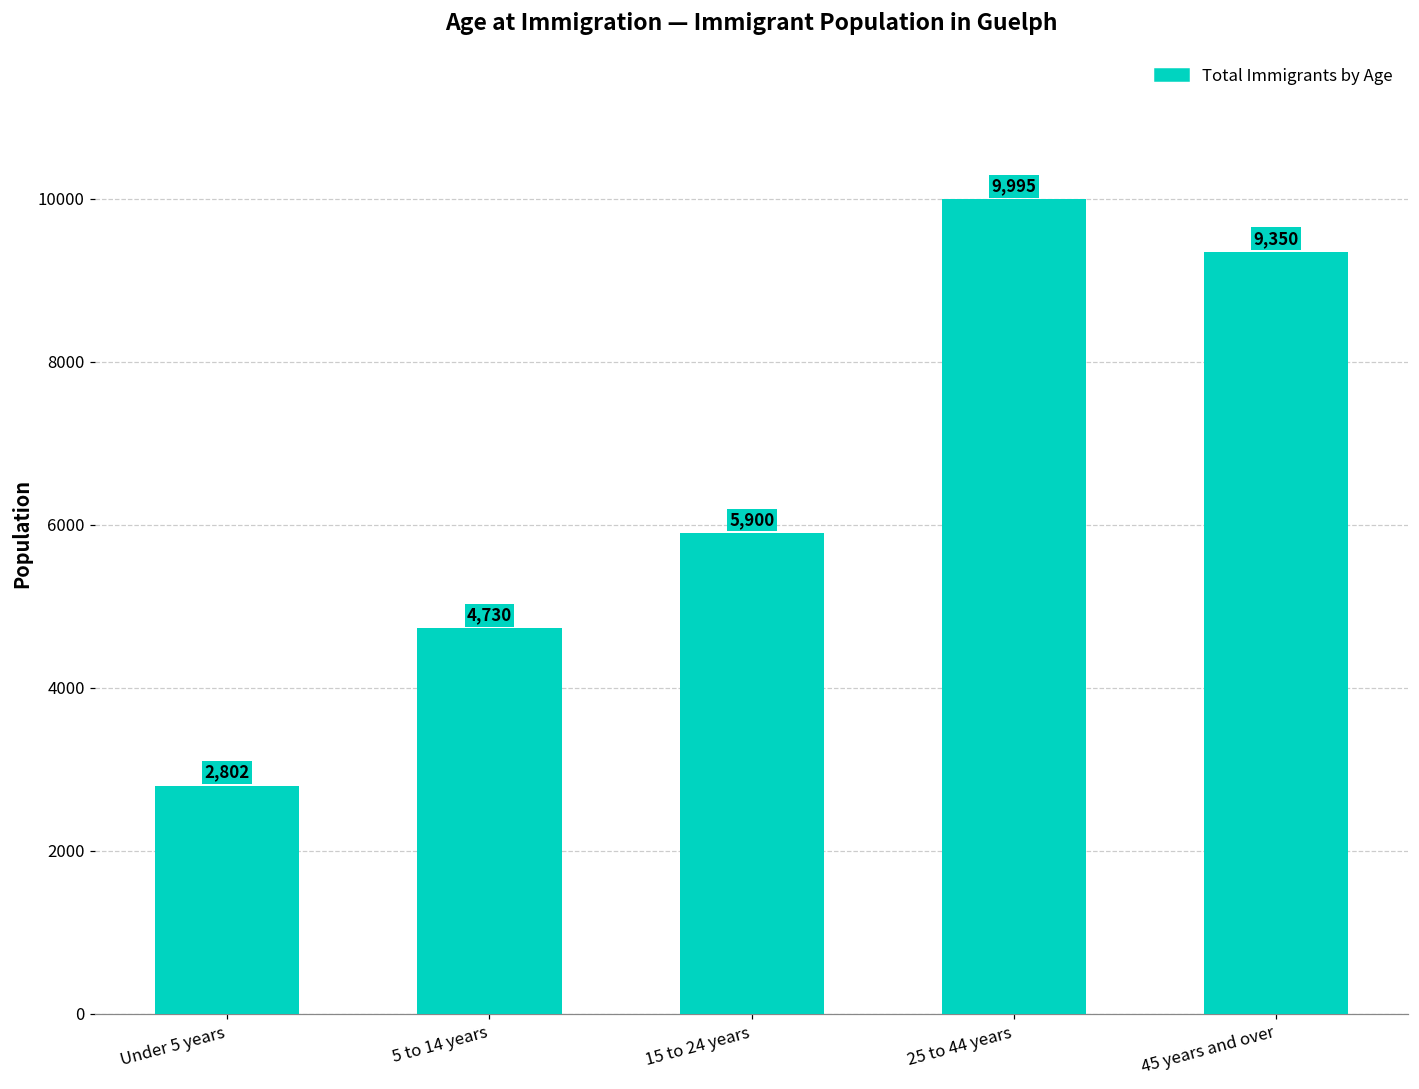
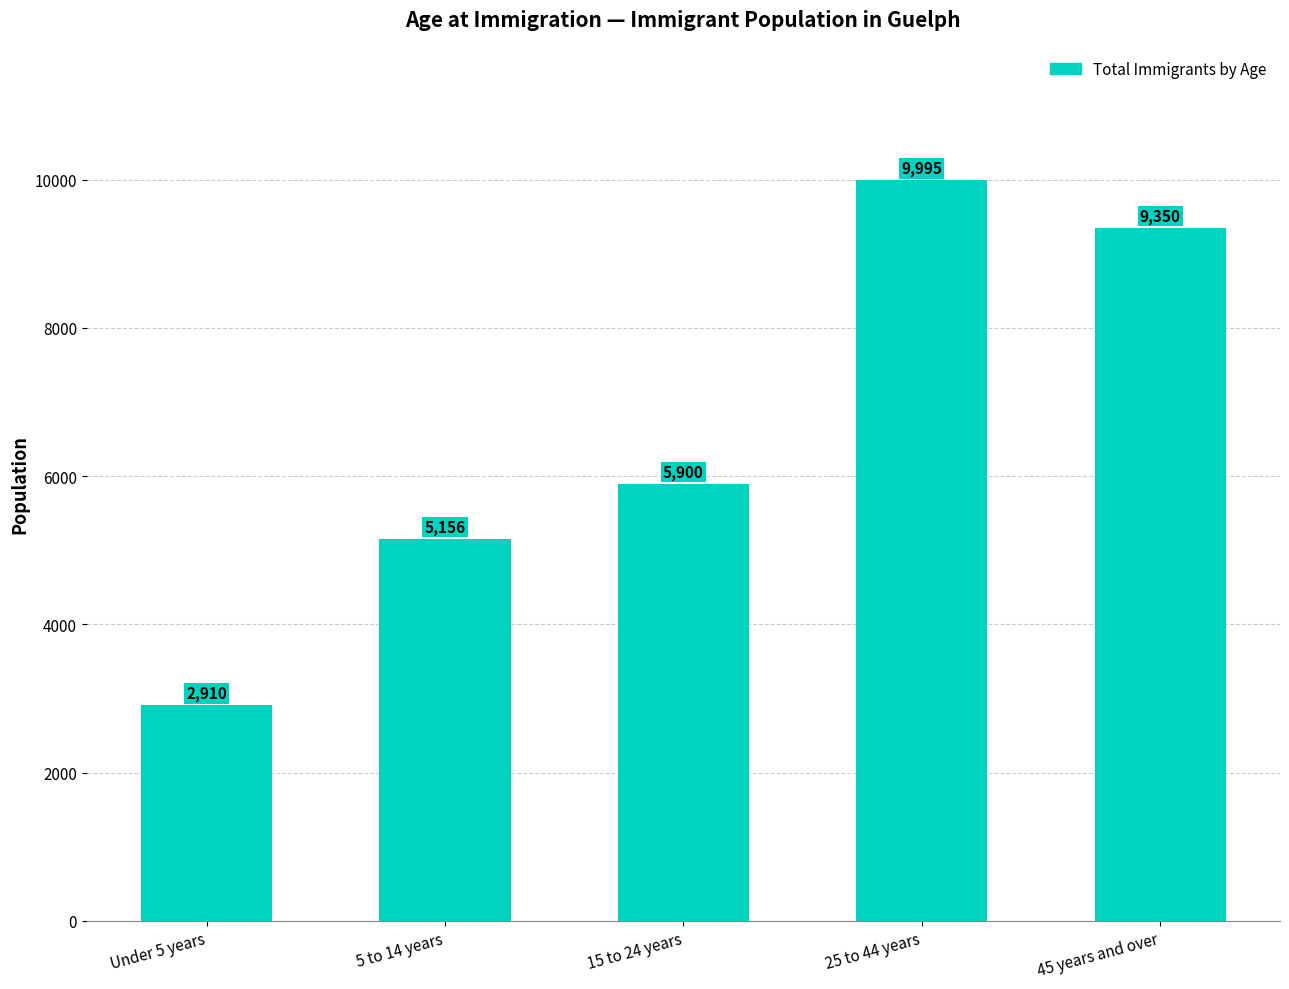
Under 5 years: 2,802 -> 2,910
5 to 14 years: 4,730 -> 5,156
